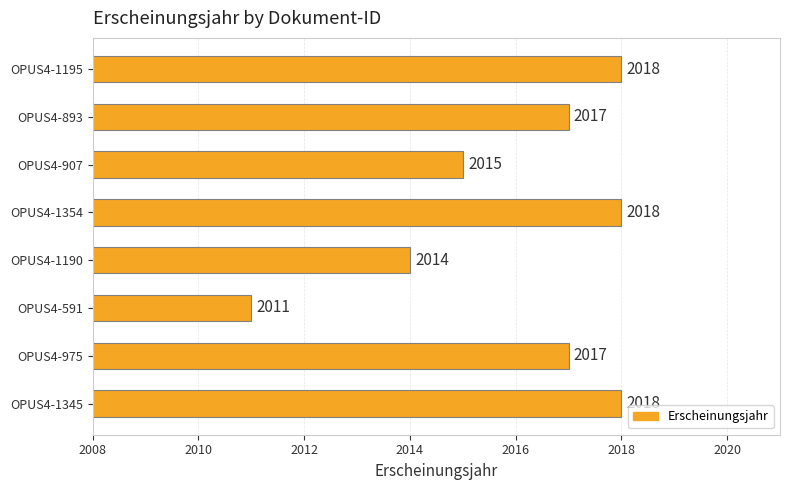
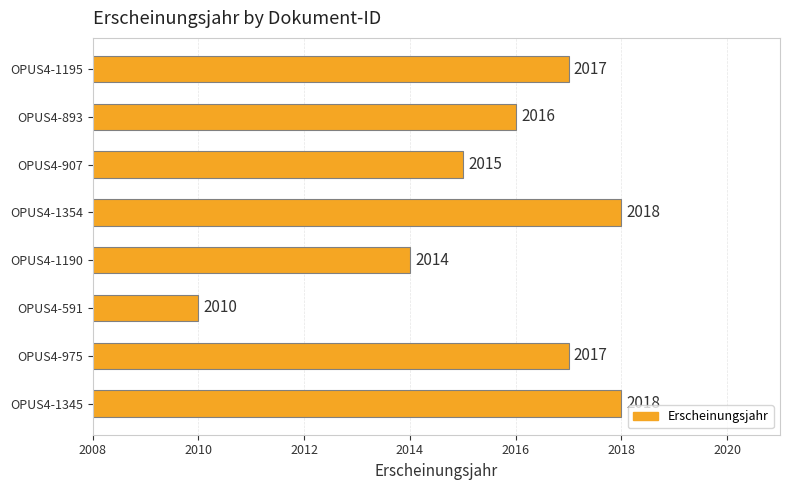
OPUS4-1195: 2018 -> 2017
OPUS4-893: 2017 -> 2016
OPUS4-591: 2011 -> 2010
